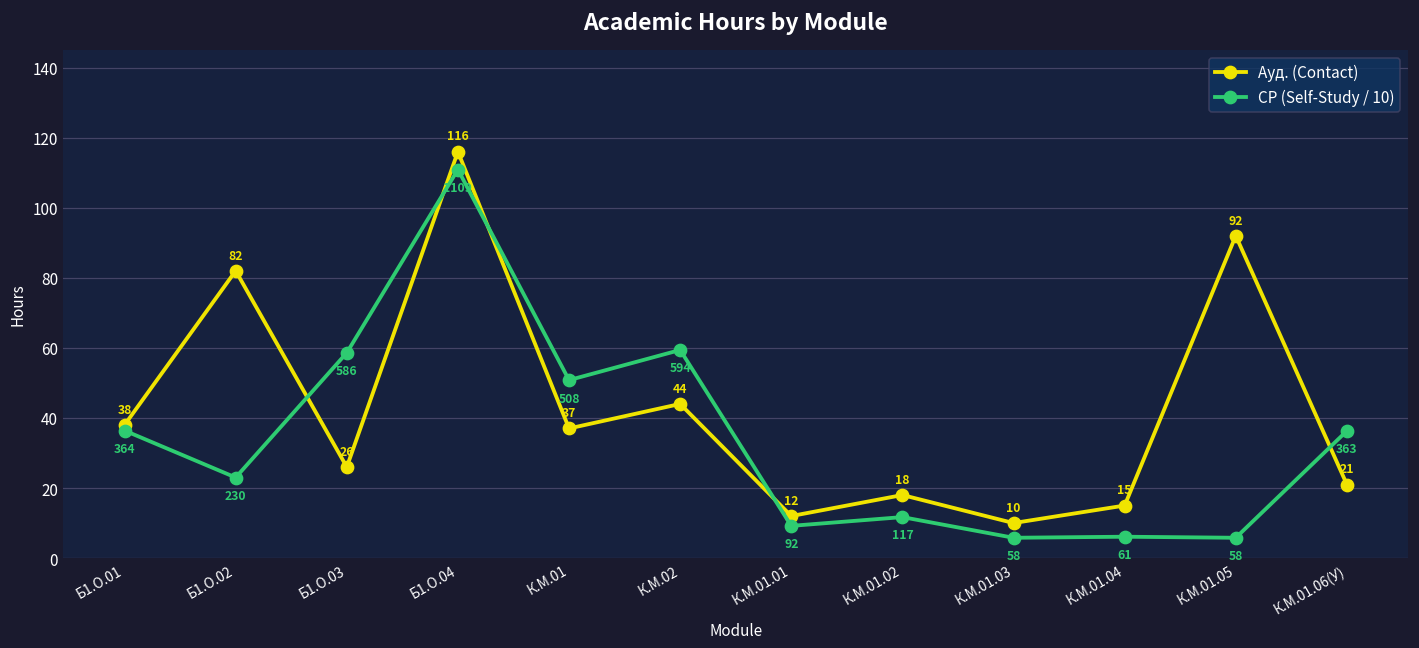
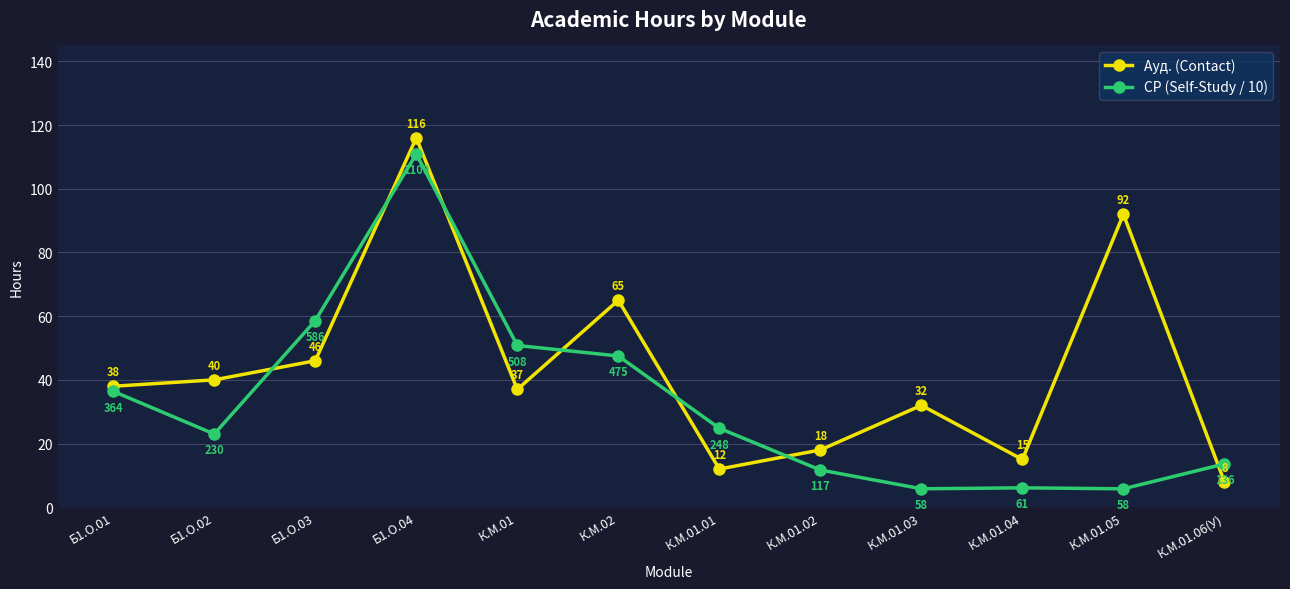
Ауд. (Contact), Б1.О.02: 82 -> 40
Ауд. (Contact), Б1.О.03: 26 -> 46
Ауд. (Contact), К.М.02: 44 -> 65
СР (Self-Study / 10), К.М.02: 594 -> 475
СР (Self-Study / 10), К.М.01.01: 92 -> 248
Ауд. (Contact), К.М.01.03: 10 -> 32
Ауд. (Contact), К.М.01.06(У): 21 -> 8
СР (Self-Study / 10), К.М.01.06(У): 363 -> 136
